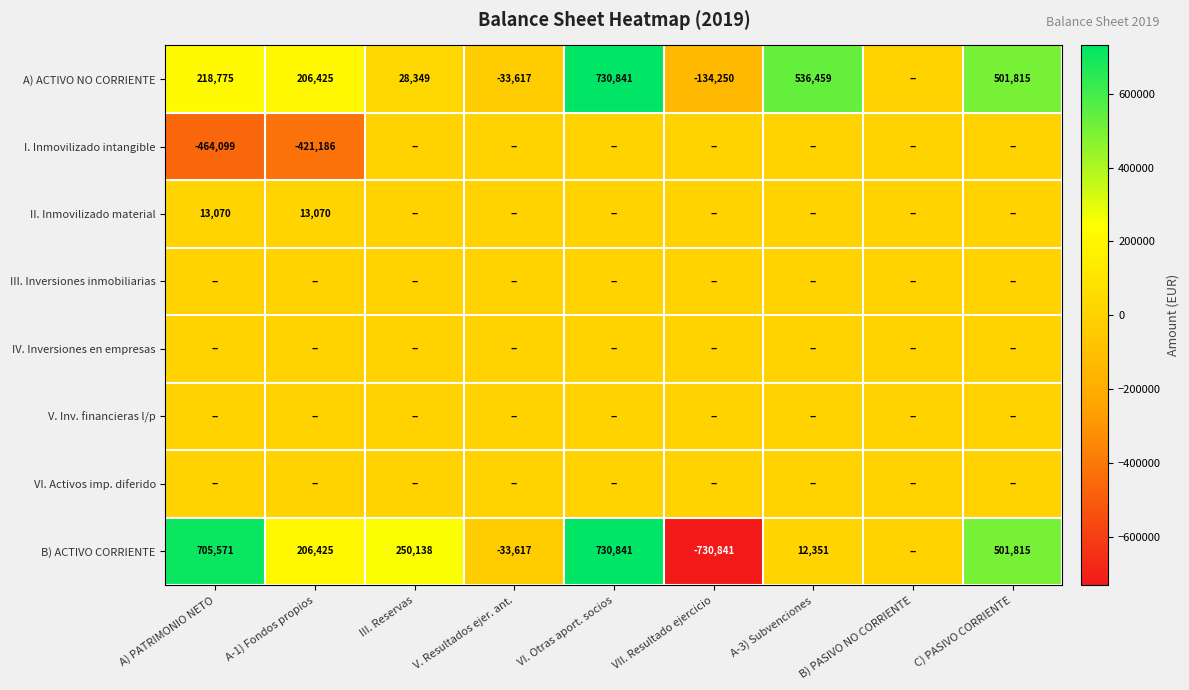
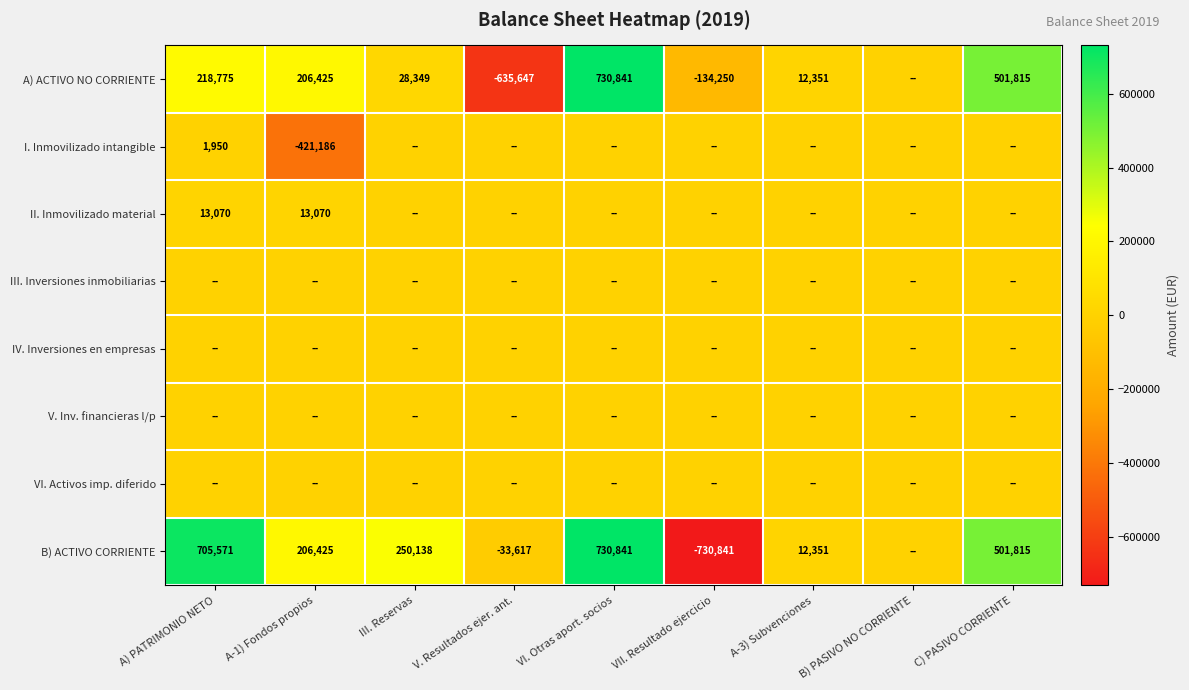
A) ACTIVO NO CORRIENTE, V. Resultados ejer. ant.: -33,617 -> -635,647
A) ACTIVO NO CORRIENTE, A-3) Subvenciones: 536,459 -> 12,351
I. Inmovilizado intangible, A) PATRIMONIO NETO: -464,099 -> 1,950
